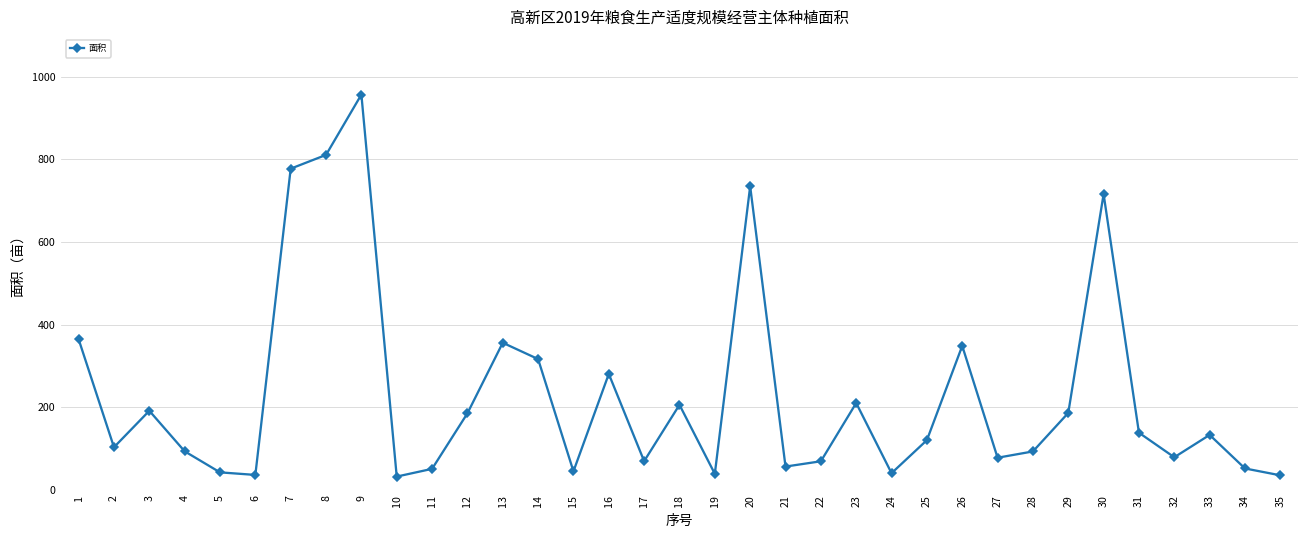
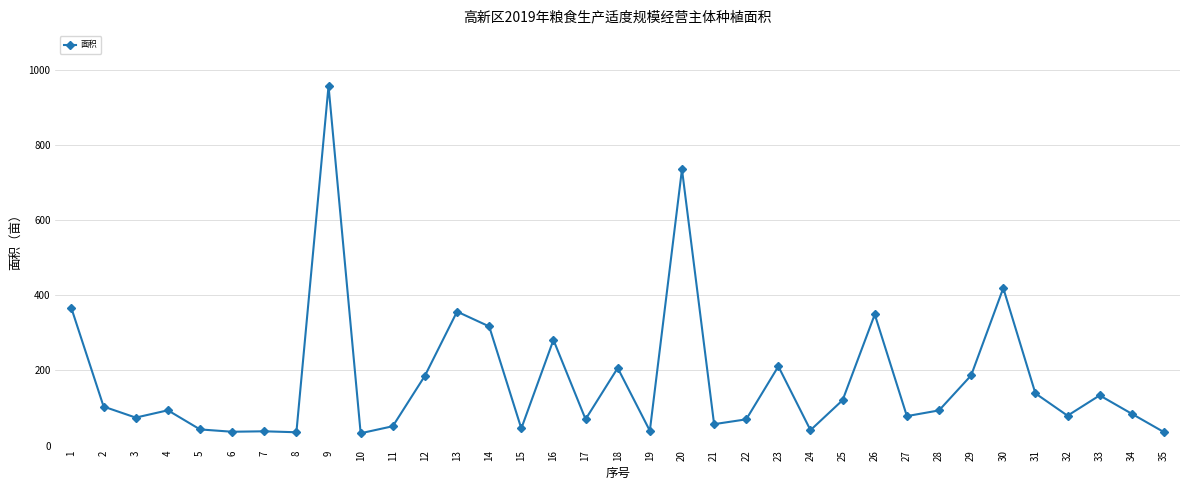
3: 190 -> 70
7: 780 -> 40
8: 810 -> 40
30: 720 -> 420
34: 50 -> 80
